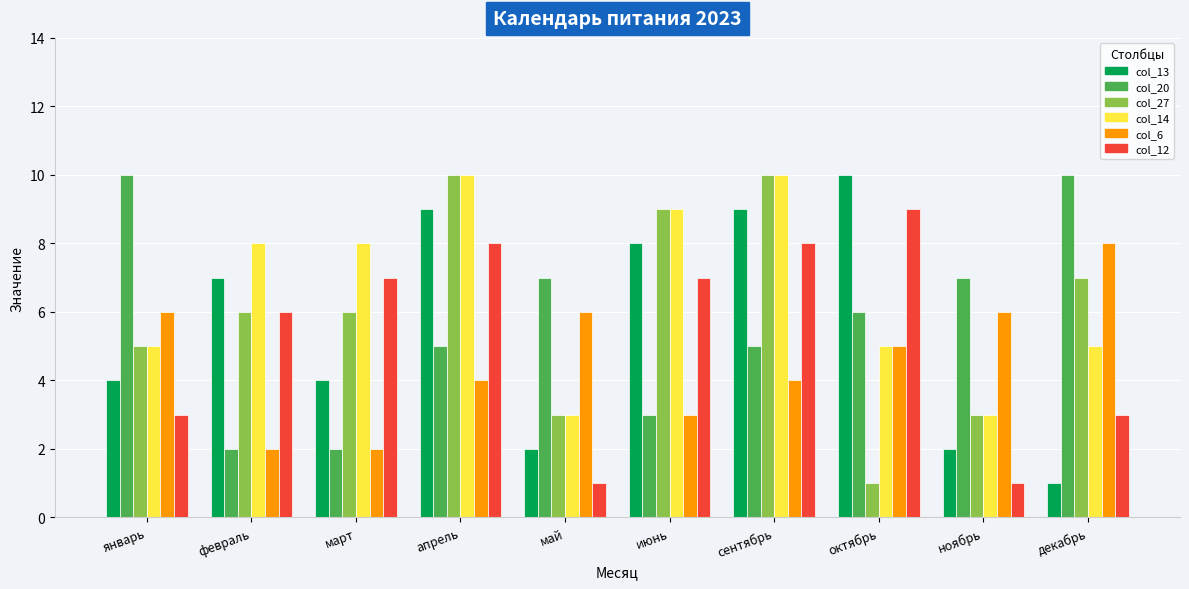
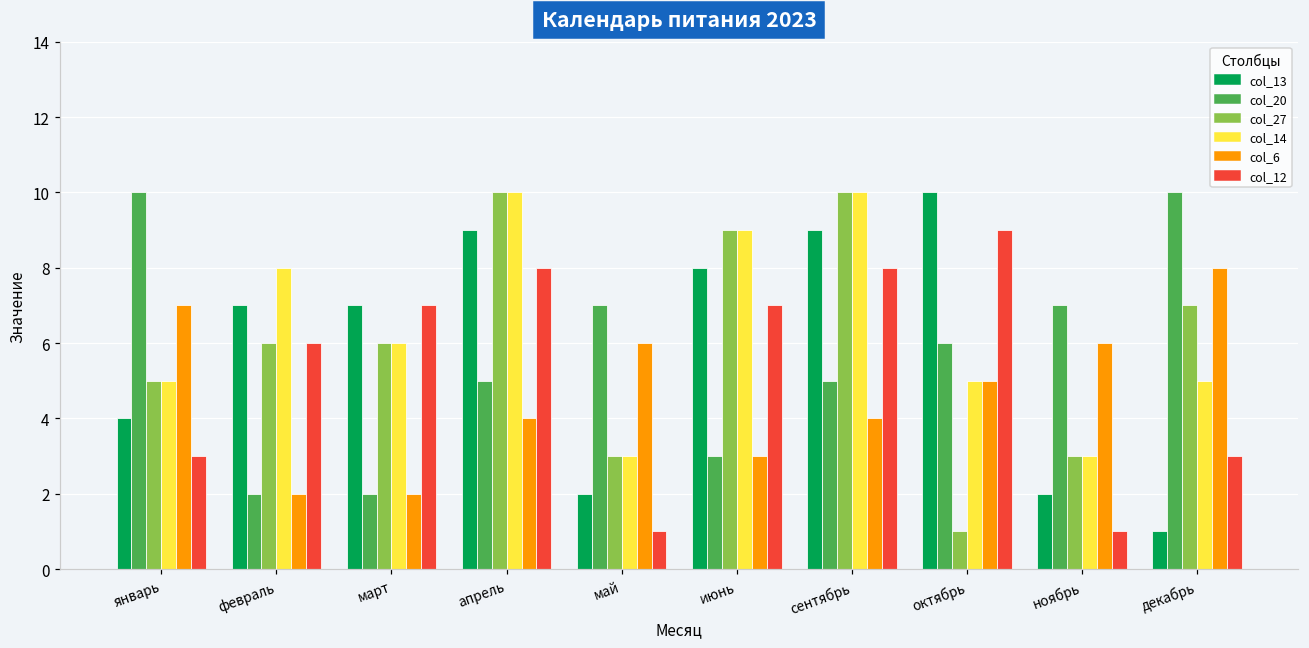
col_6, январь: 6 -> 7
col_13, март: 4 -> 7
col_14, март: 8 -> 6
